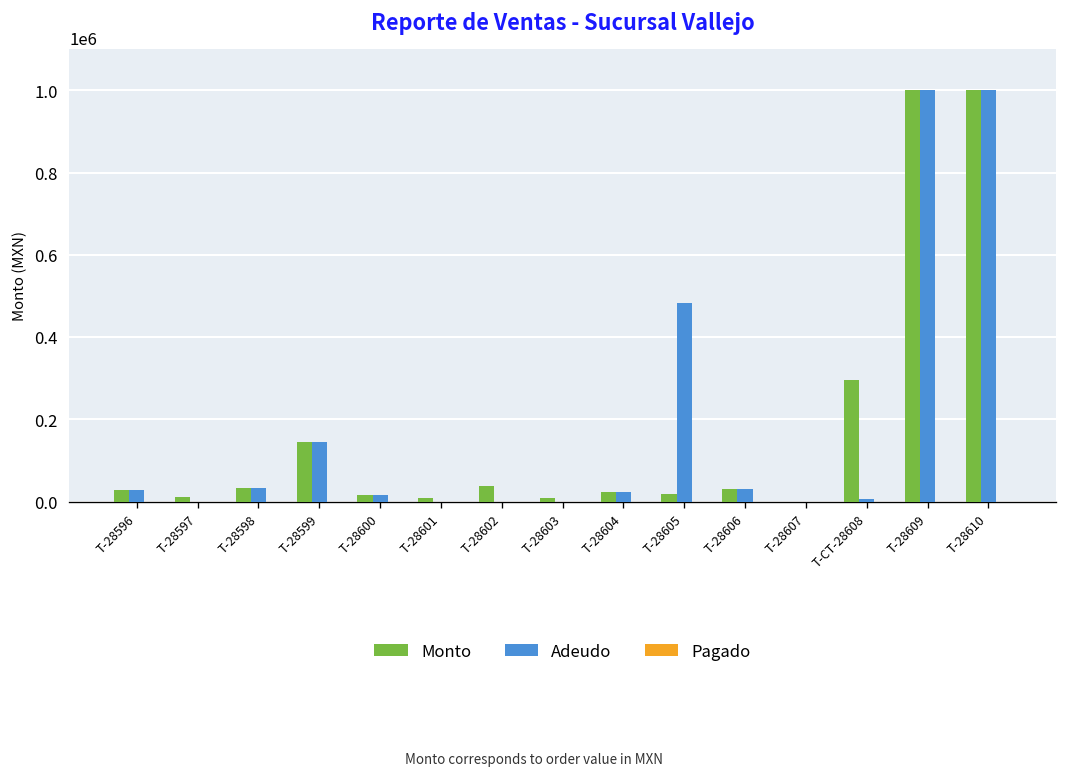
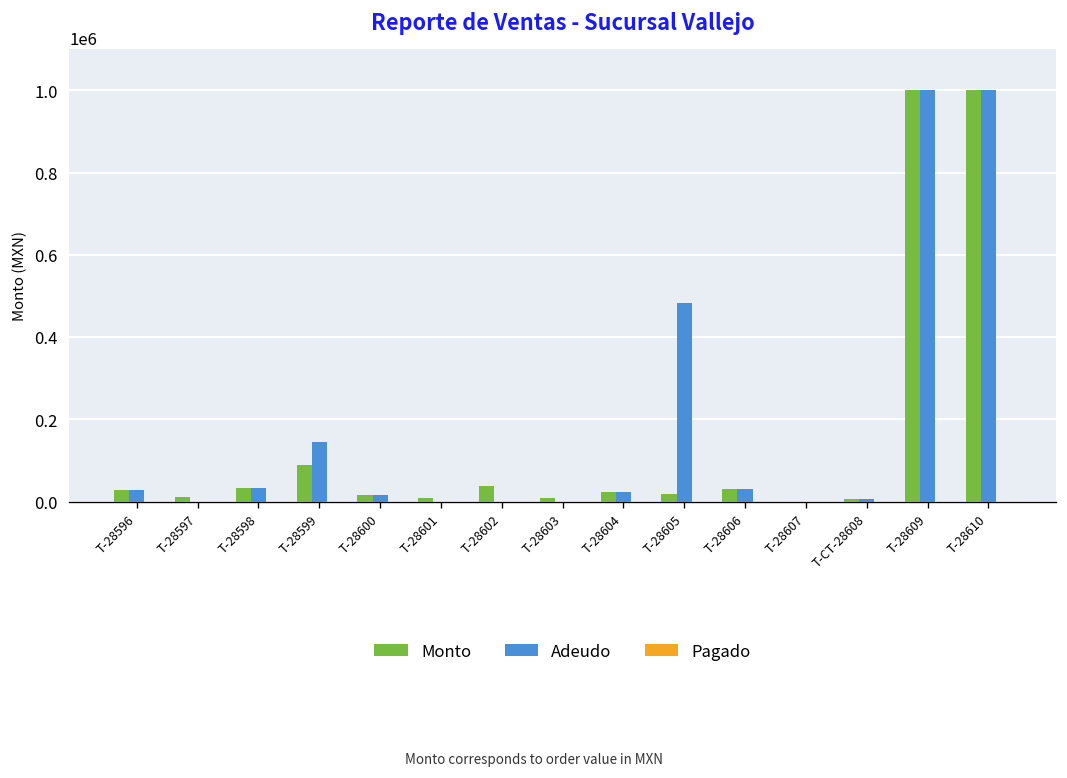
Monto, T-28599: 140000 -> 90000
Monto, T-CT-28608: 300000 -> 10000
